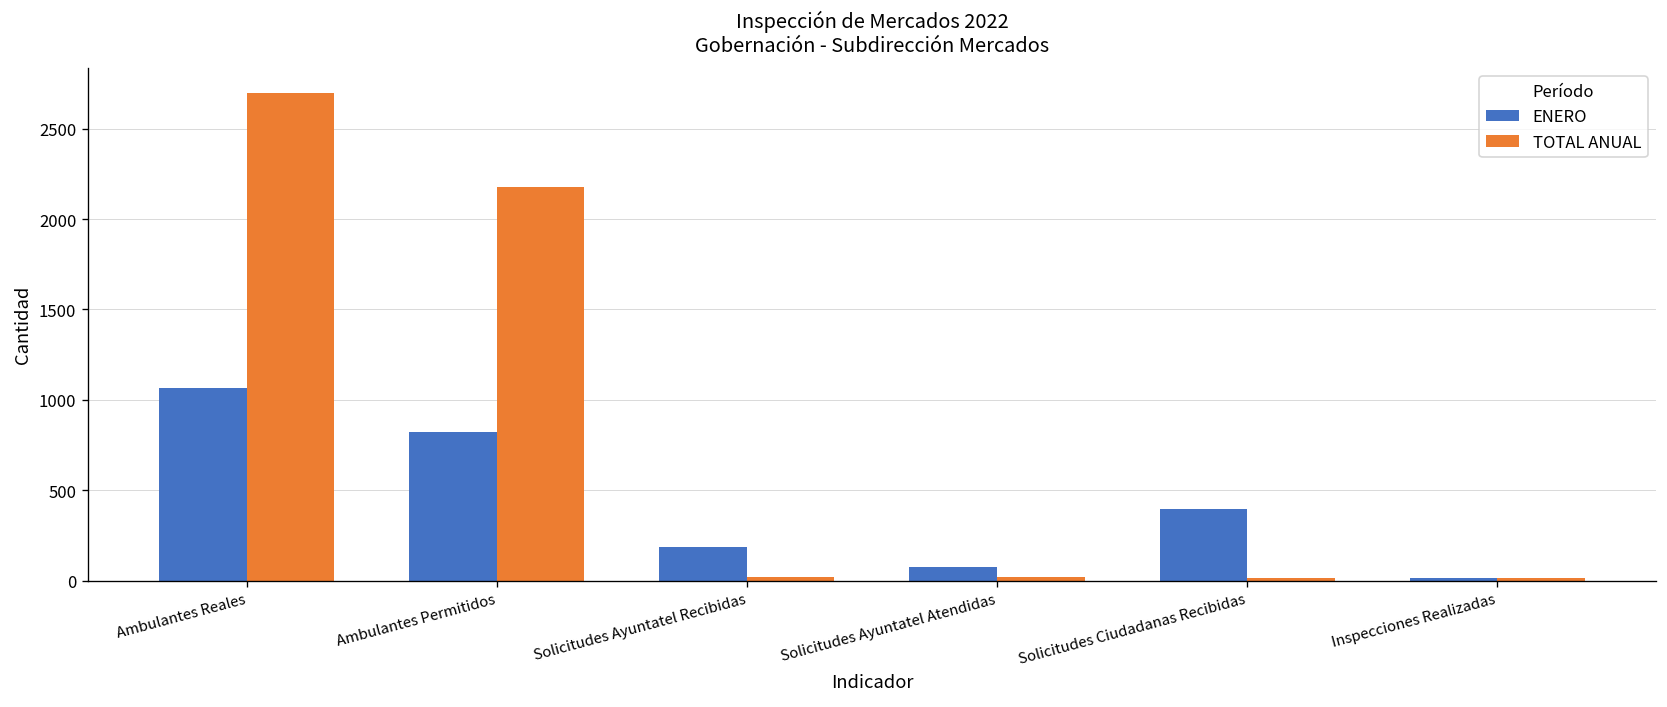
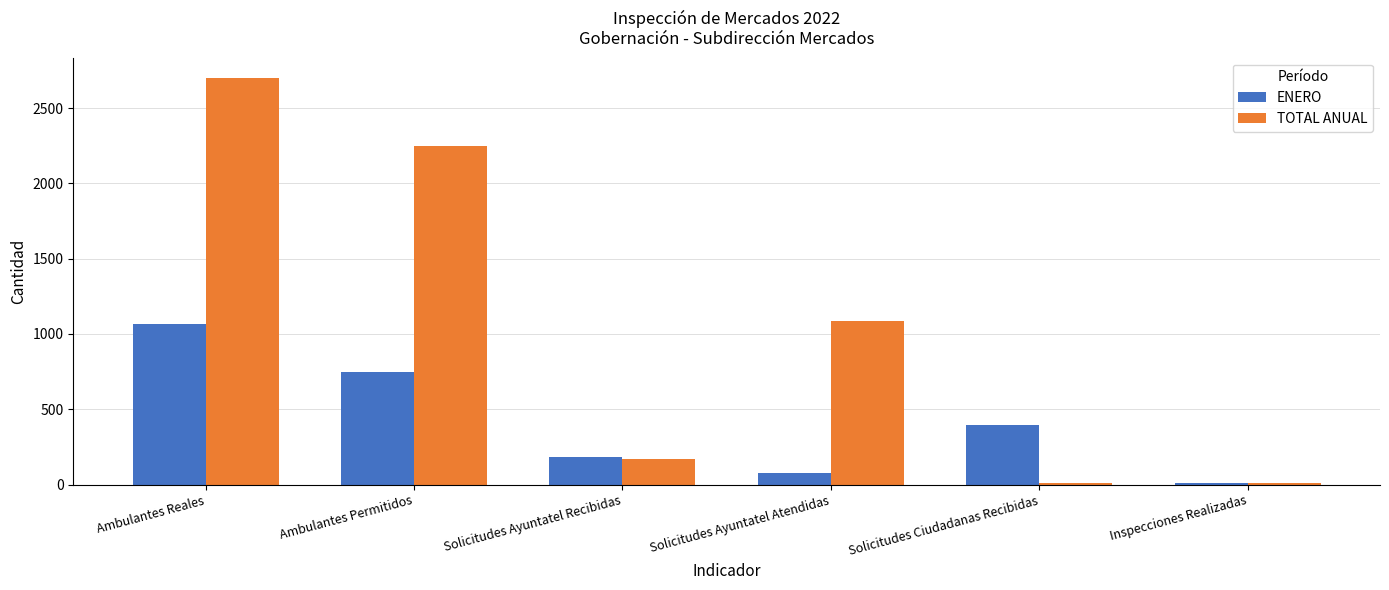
ENERO, Ambulantes Permitidos: 820 -> 750
TOTAL ANUAL, Ambulantes Permitidos: 2180 -> 2250
TOTAL ANUAL, Solicitudes Ayuntatel Recibidas: 20 -> 170
TOTAL ANUAL, Solicitudes Ayuntatel Atendidas: 20 -> 1090
